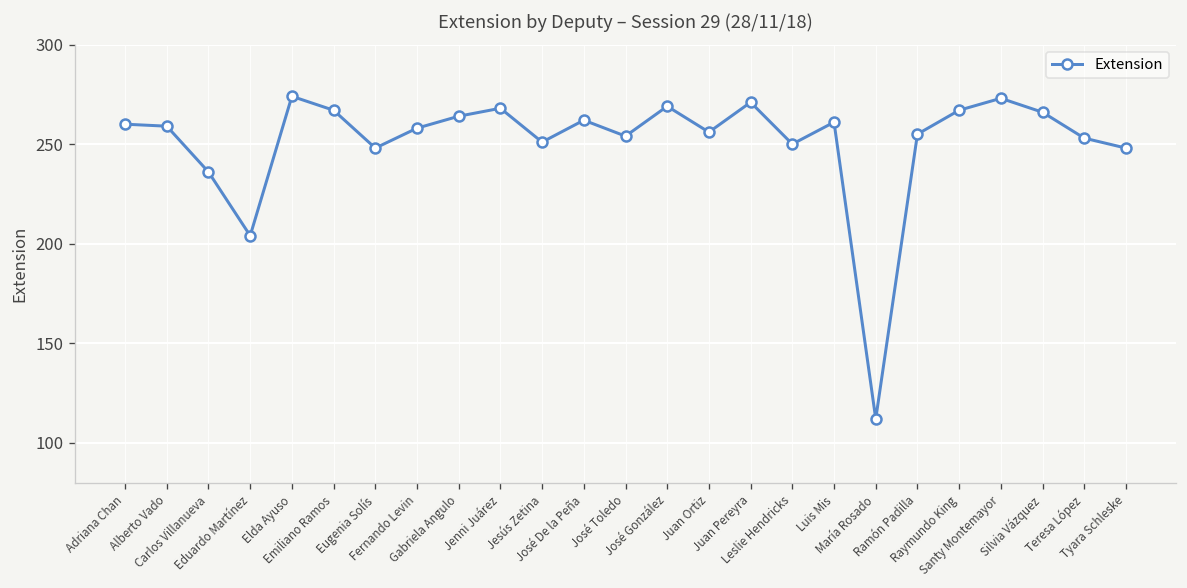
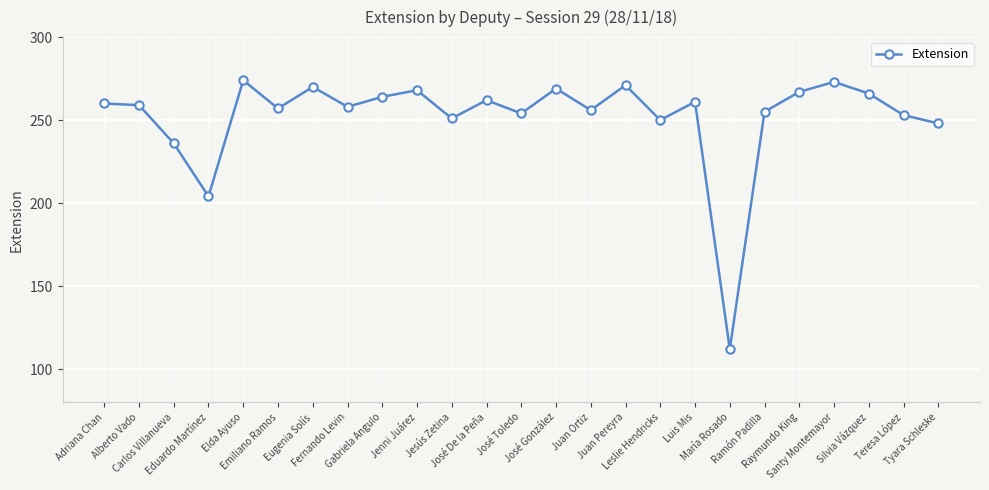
Emiliano Ramos: 267 -> 257
Eugenia Solís: 248 -> 270
